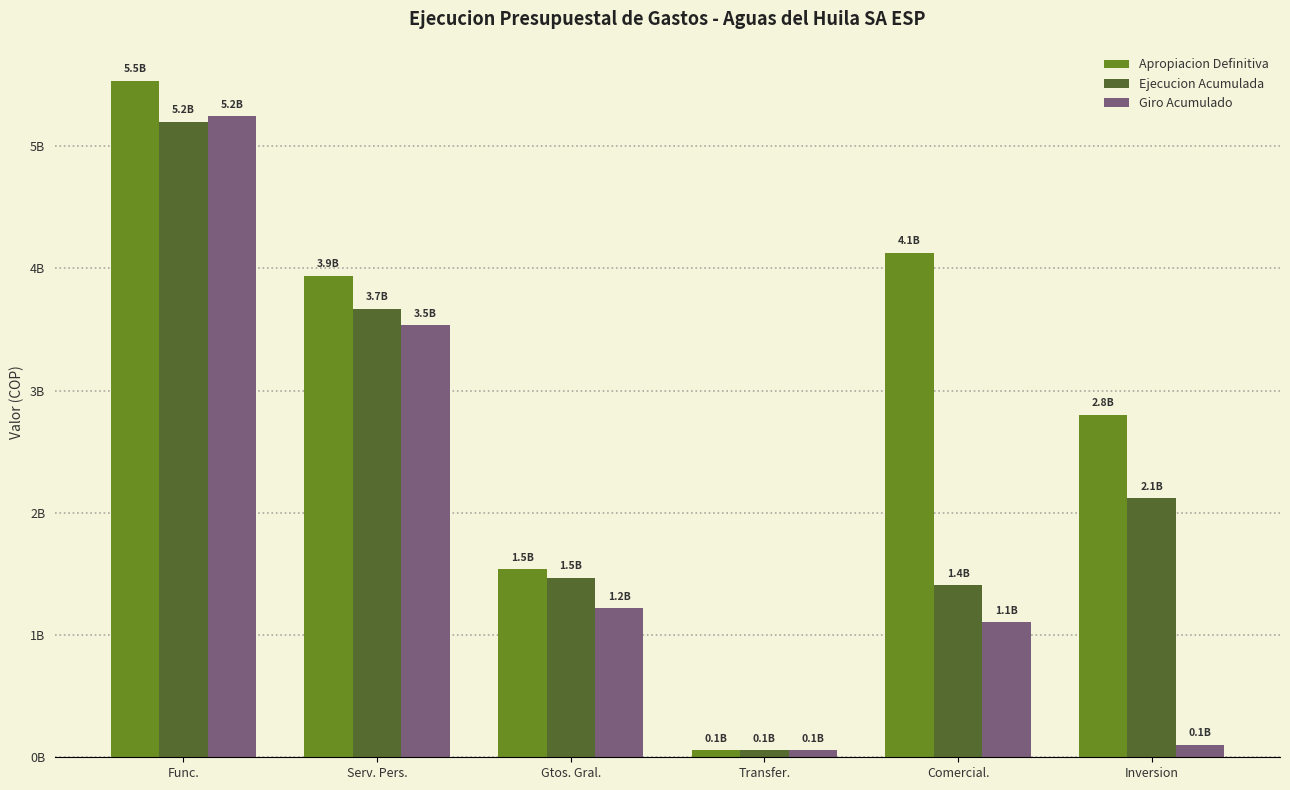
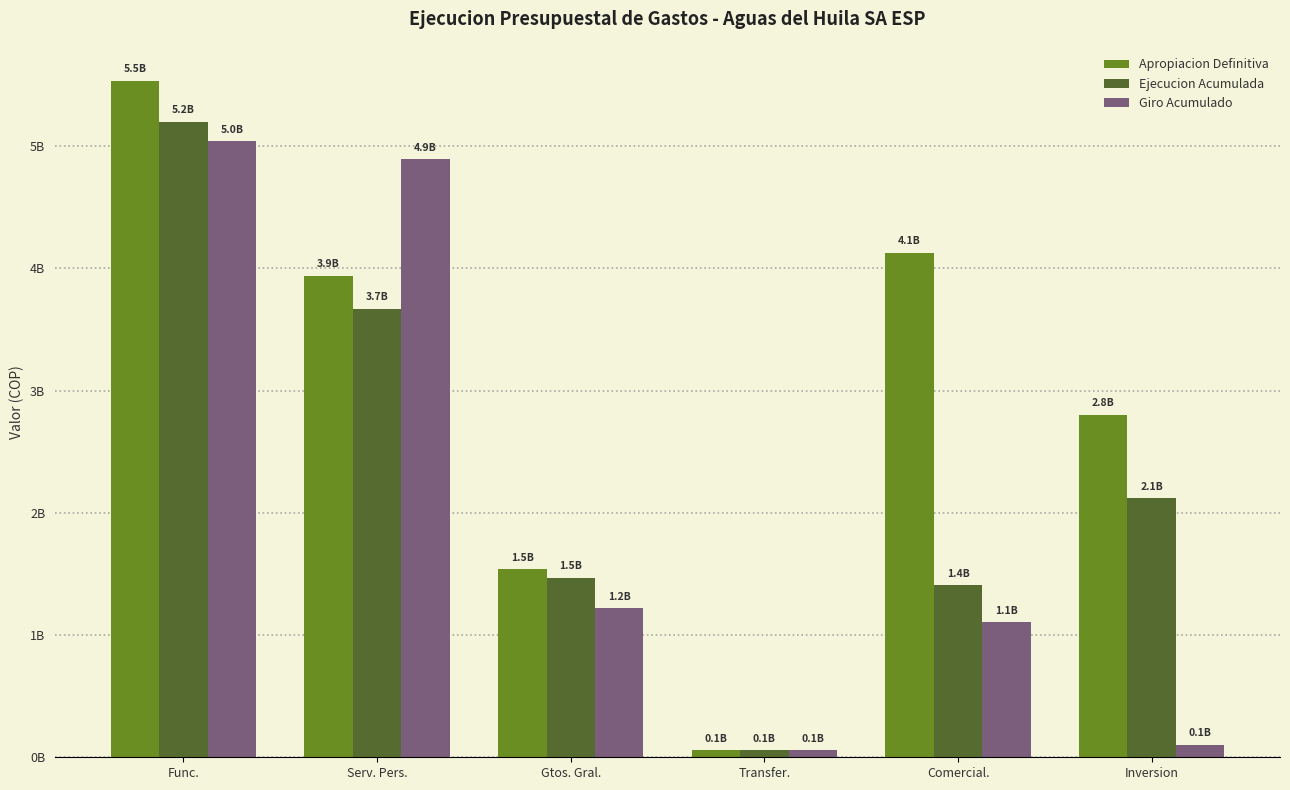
Giro Acumulado, Func.: 5.2B -> 5.0B
Giro Acumulado, Serv. Pers.: 3.5B -> 4.9B
